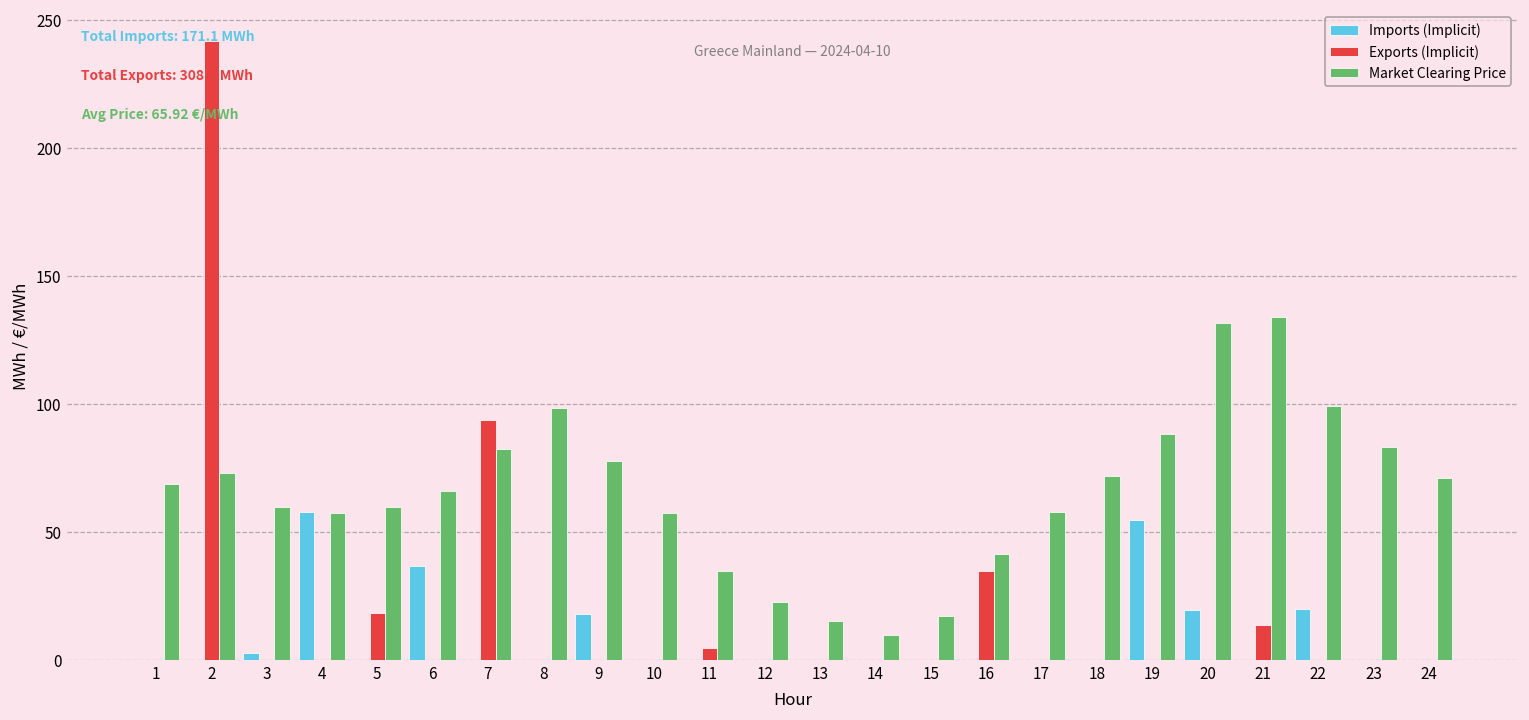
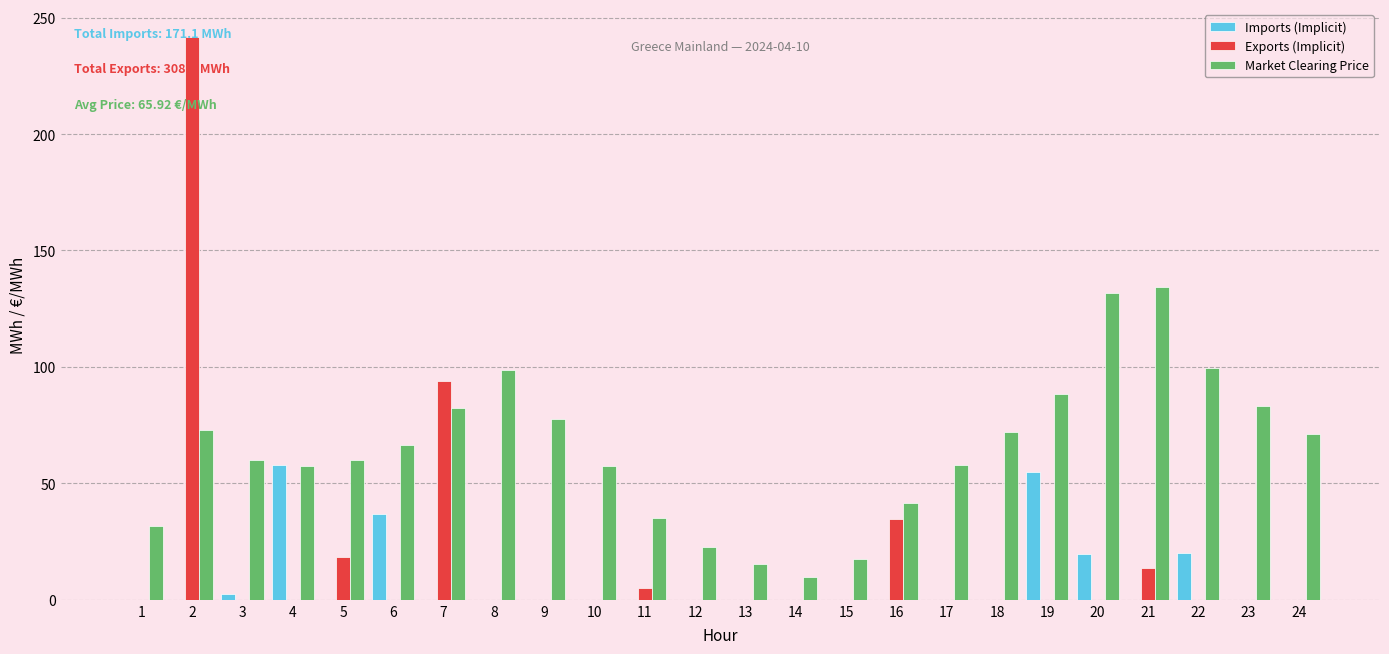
Market Clearing Price, 1: 69 -> 32
Imports (Implicit), 9: 18 -> 0
